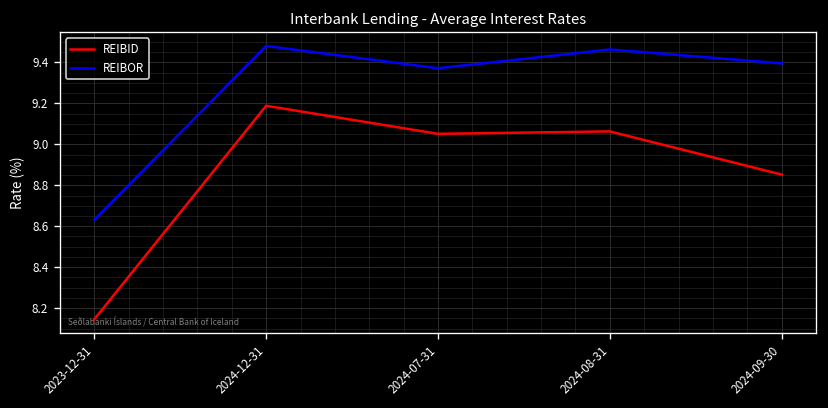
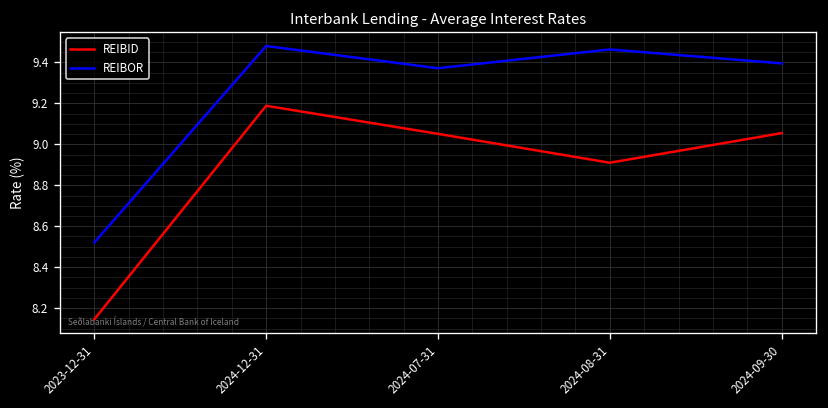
REIBOR, 2023-12-31: 8.63 -> 8.52
REIBID, 2024-08-31: 9.06 -> 8.91
REIBID, 2024-09-30: 8.85 -> 9.05
